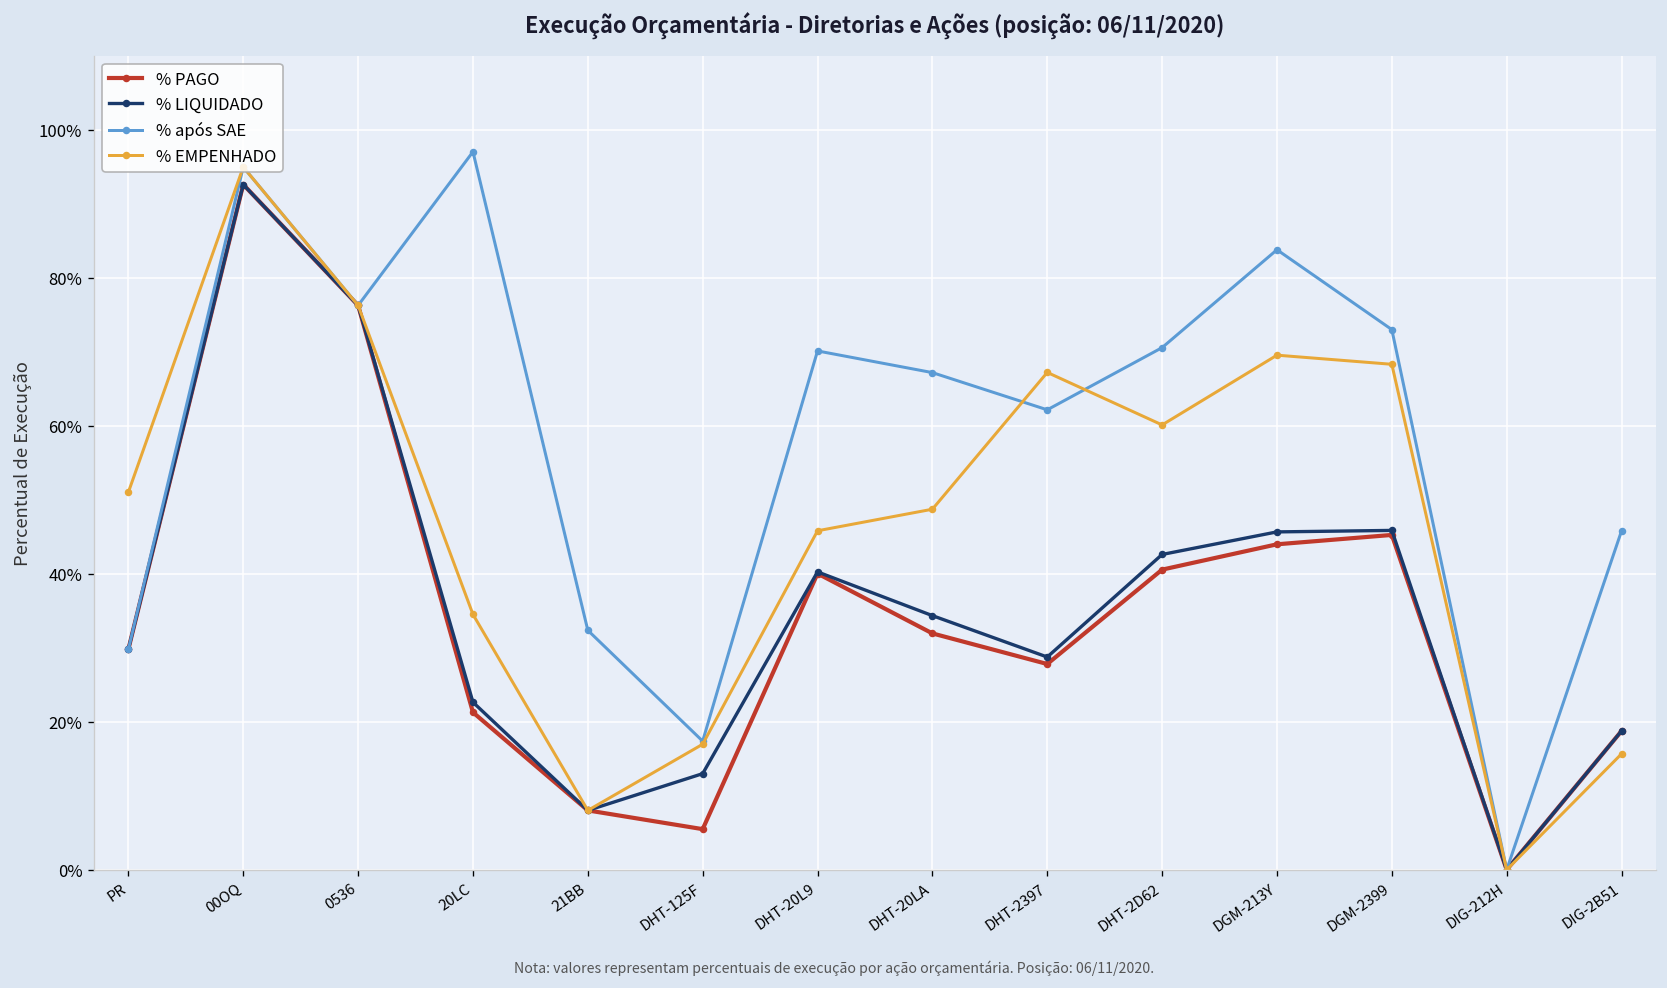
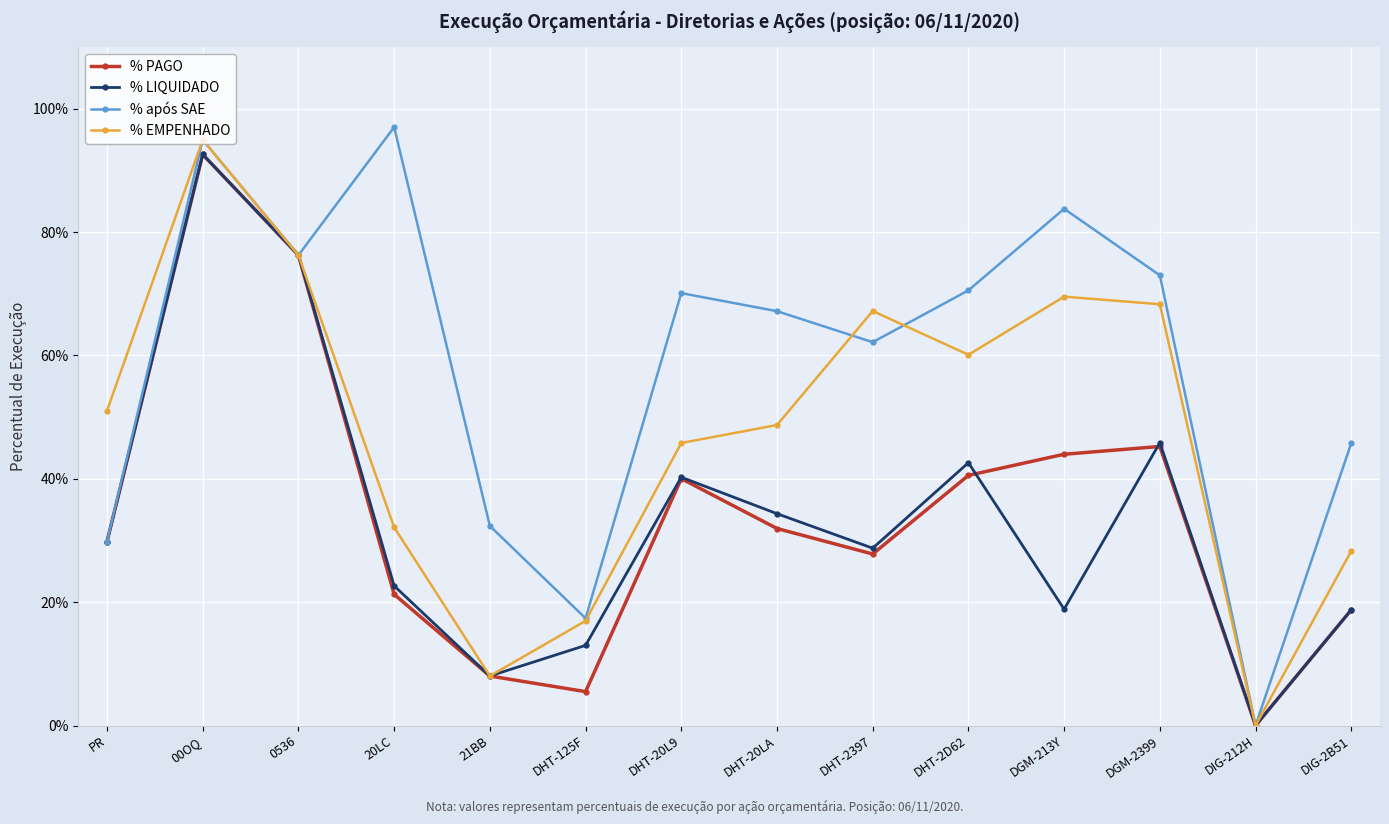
% EMPENHADO, 20LC: 35% -> 32%
% LIQUIDADO, DGM-213Y: 46% -> 19%
% EMPENHADO, DIG-2B51: 16% -> 28%
